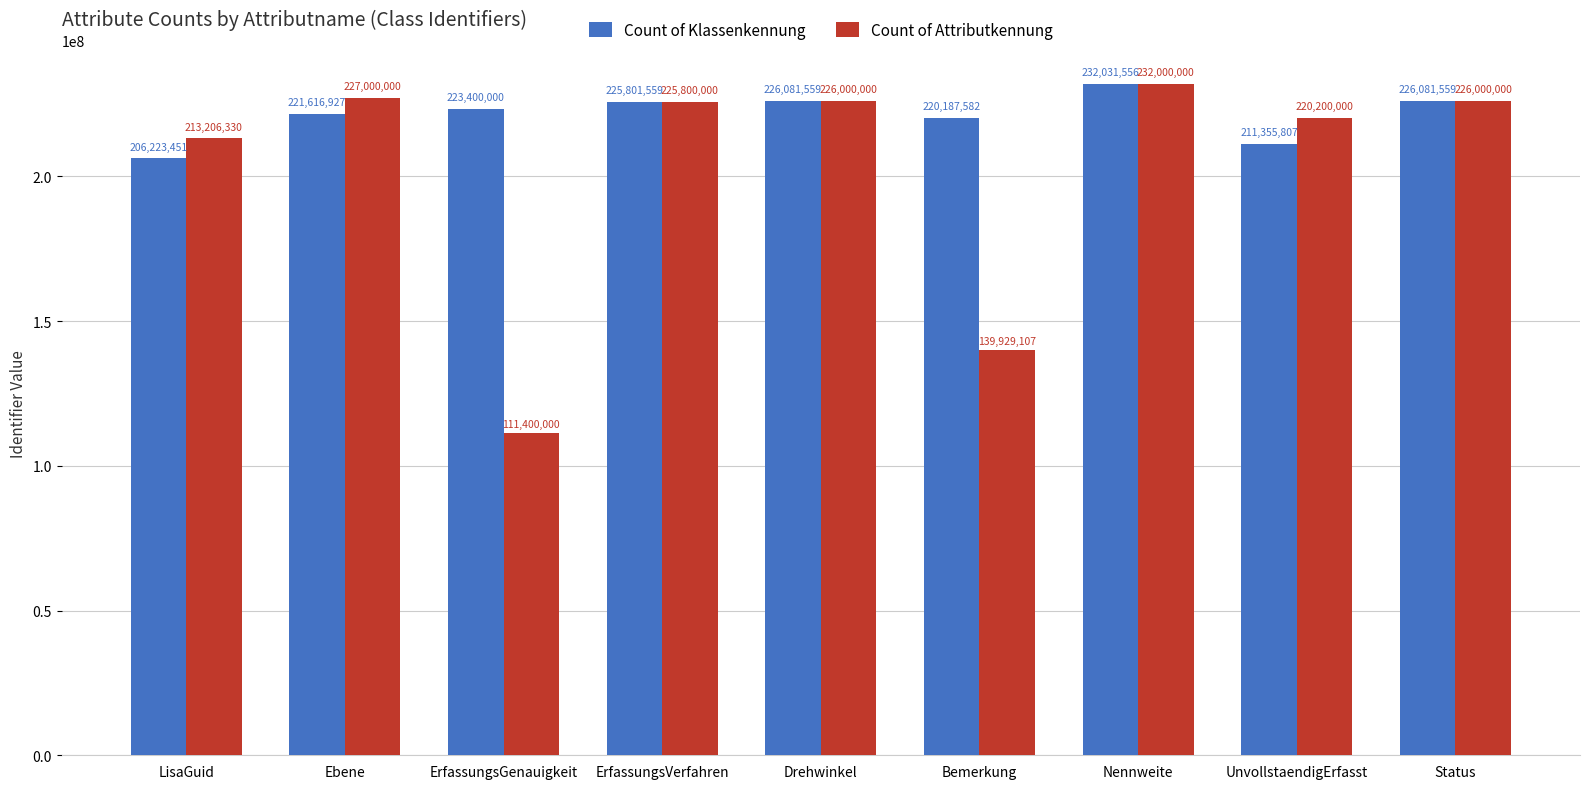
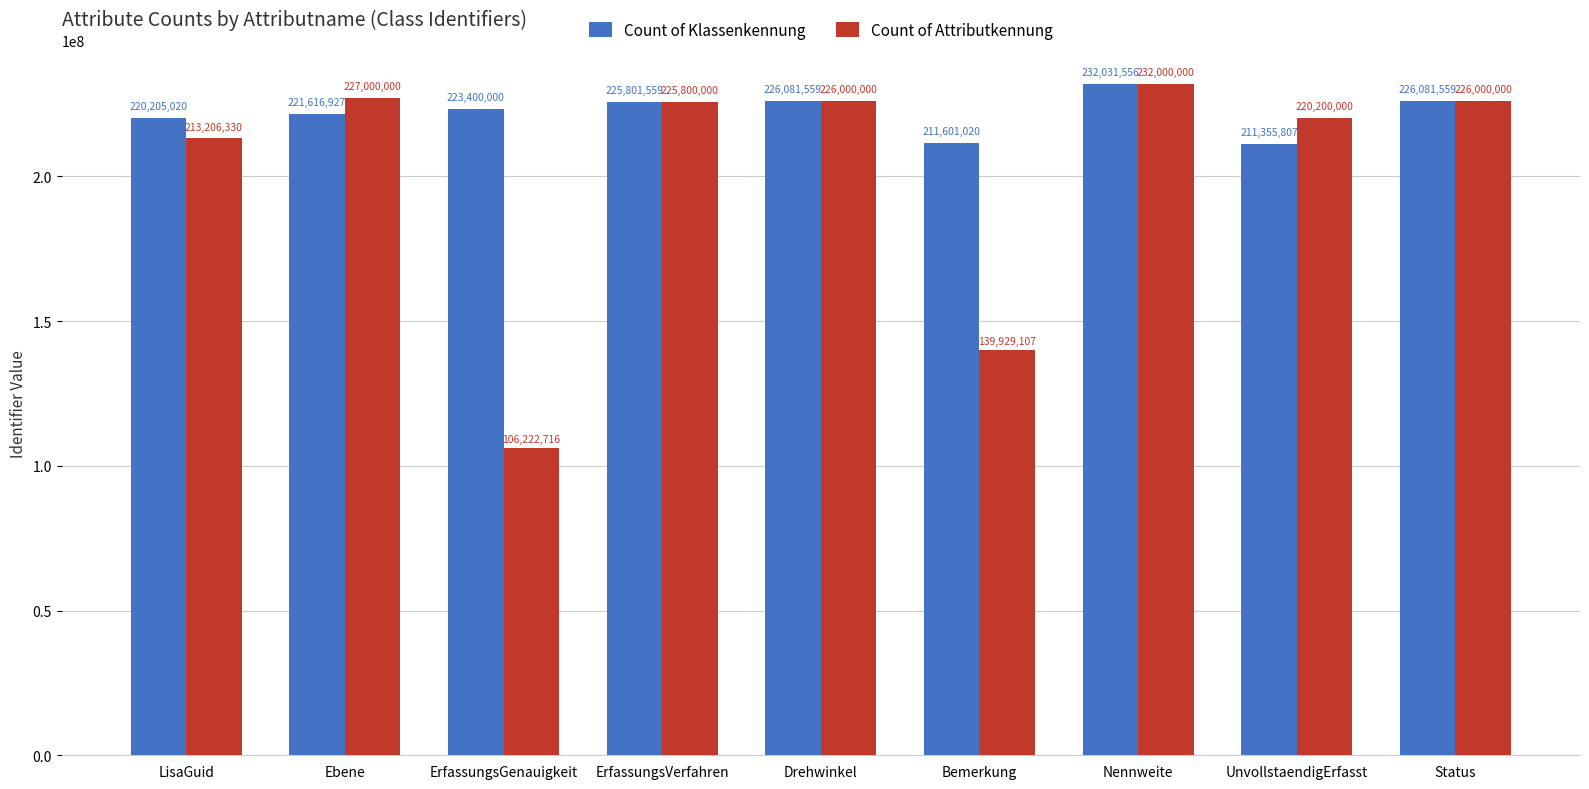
Count of Klassenkennung, LisaGuid: 206,223,451 -> 220,205,020
Count of Attributkennung, ErfassungsGenauigkeit: 111,400,000 -> 106,222,716
Count of Klassenkennung, Bemerkung: 220,187,582 -> 211,601,020
